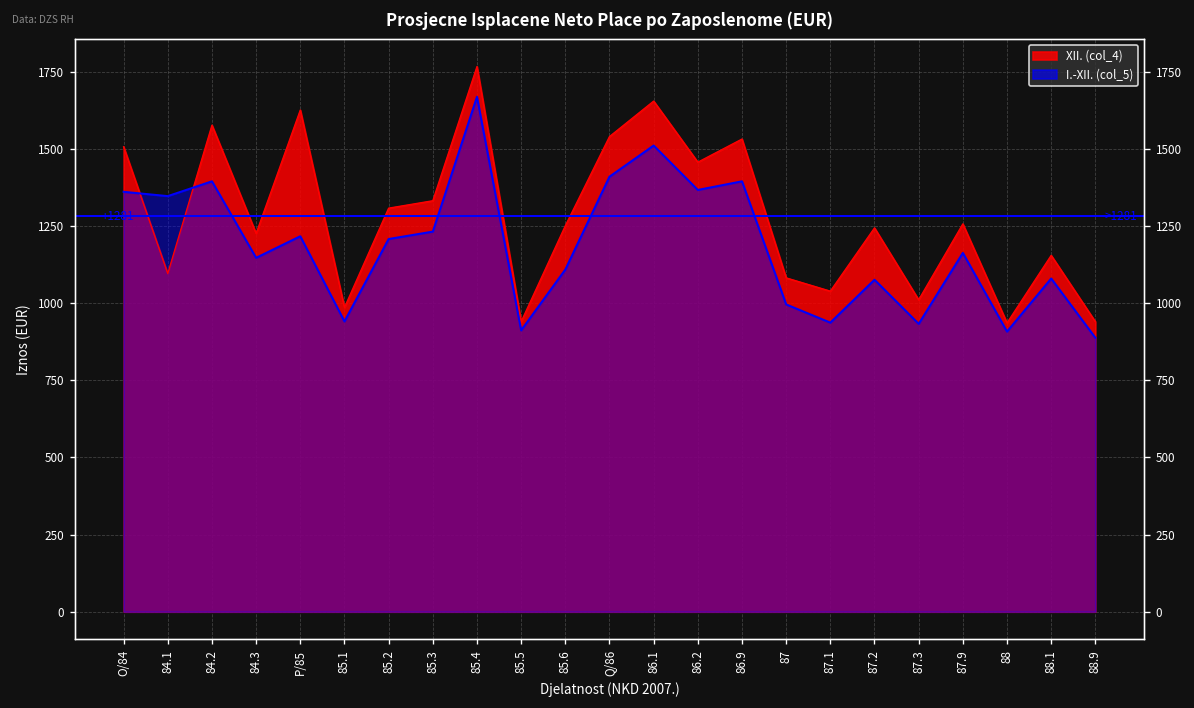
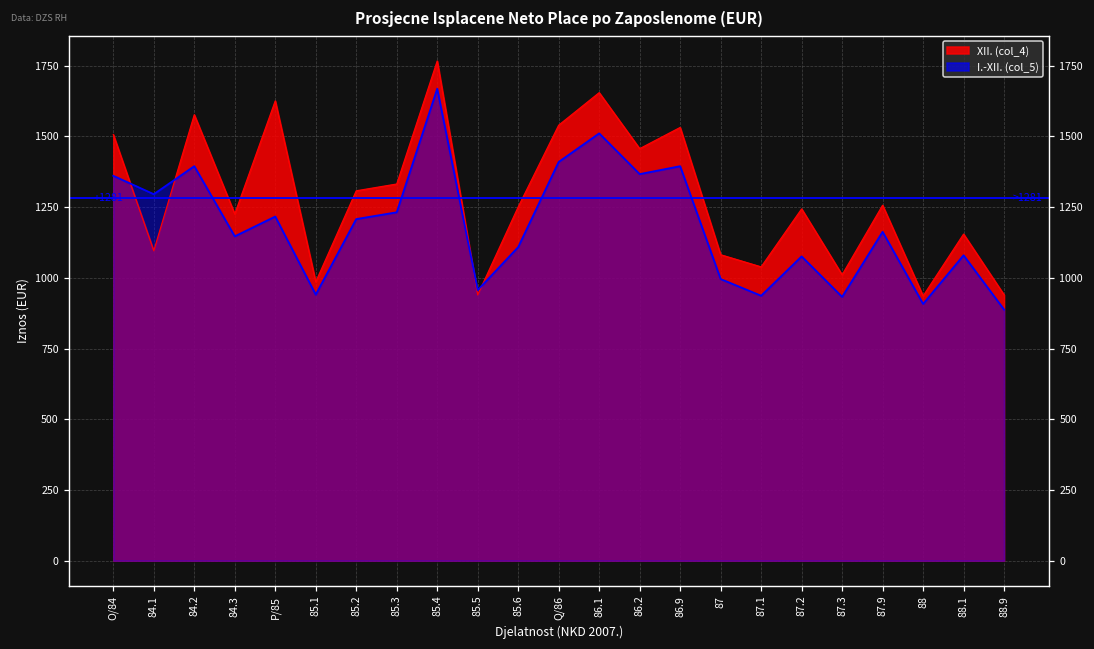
I.-XII. (col_5), 84.1: 1350 -> 1300
I.-XII. (col_5), 85.5: 910 -> 960
